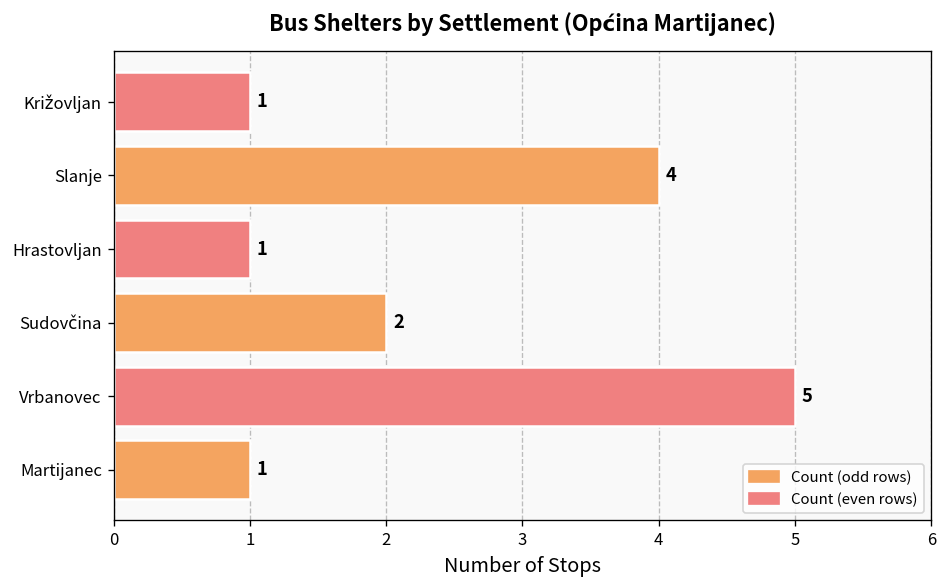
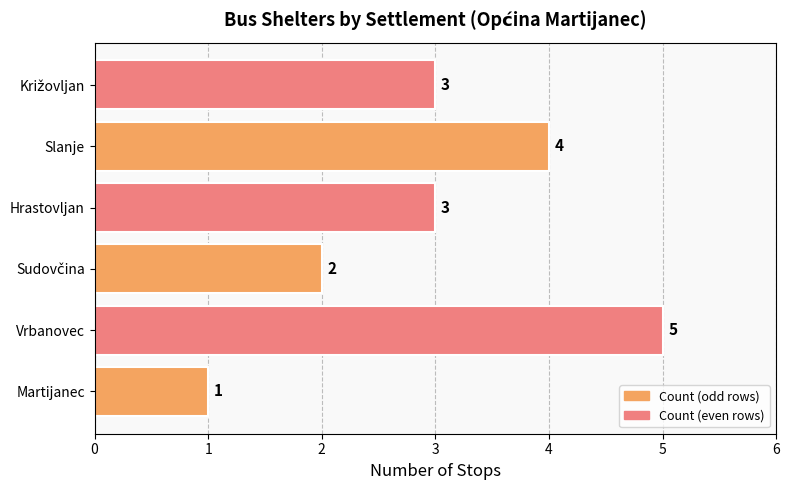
Križovljan: 1 -> 3
Hrastovljan: 1 -> 3
